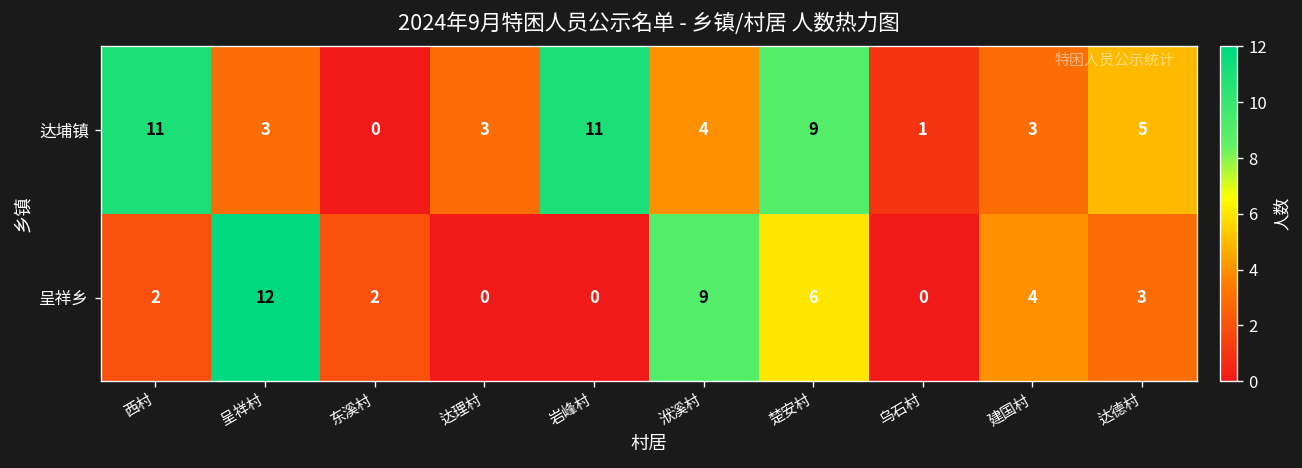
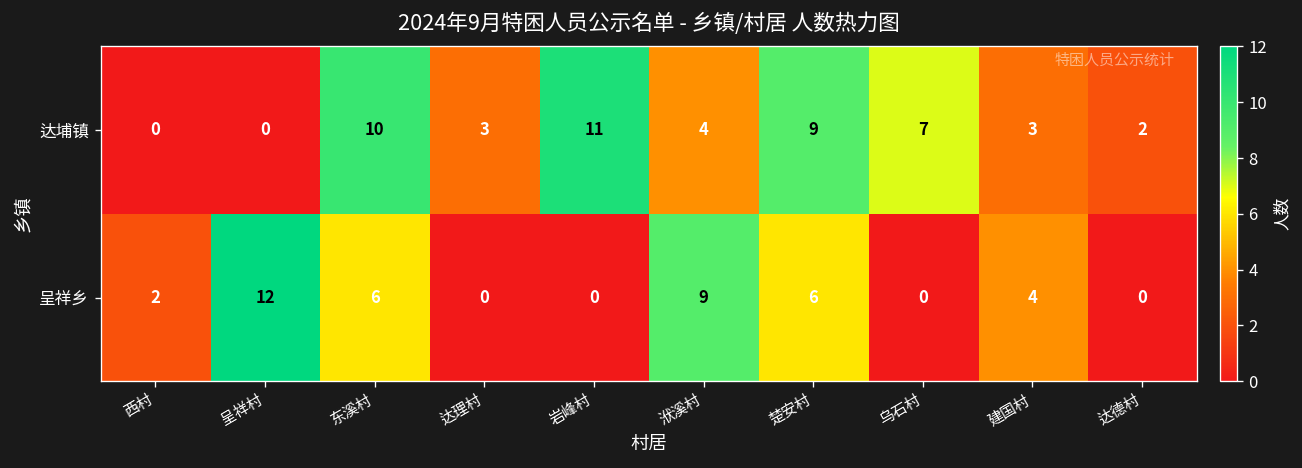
达埔镇, 西村: 11 -> 0
达埔镇, 呈祥村: 3 -> 0
达埔镇, 东溪村: 0 -> 10
达埔镇, 乌石村: 1 -> 7
达埔镇, 达德村: 5 -> 2
呈祥乡, 东溪村: 2 -> 6
呈祥乡, 达德村: 3 -> 0
